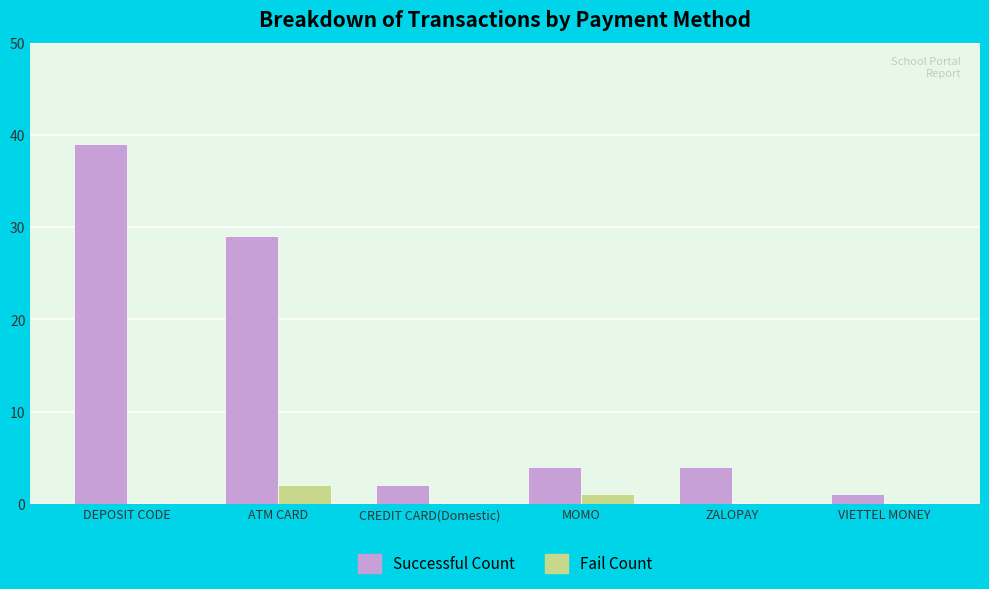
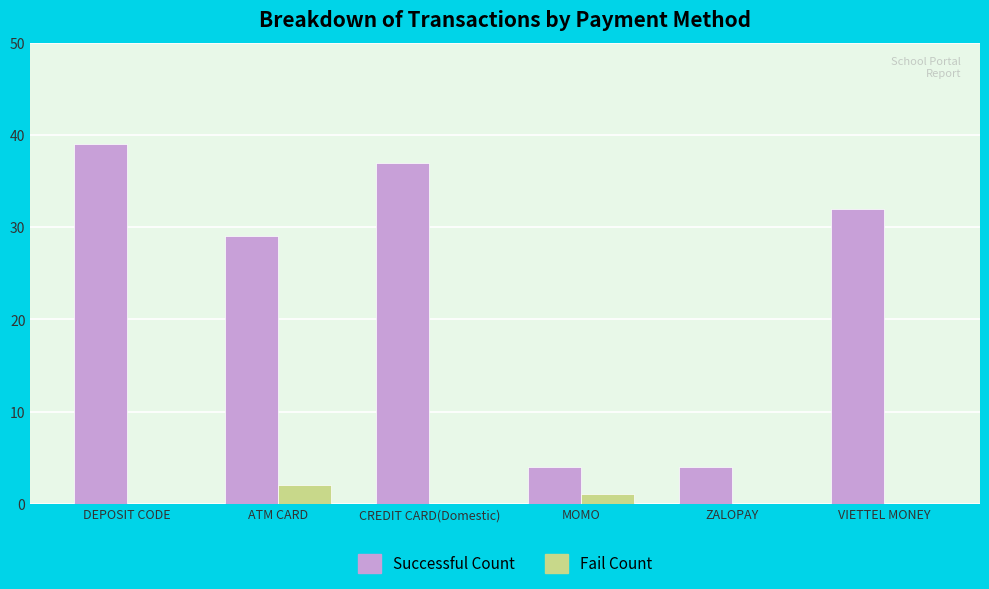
Successful Count, CREDIT CARD(Domestic): 2 -> 37
Successful Count, VIETTEL MONEY: 1 -> 32
